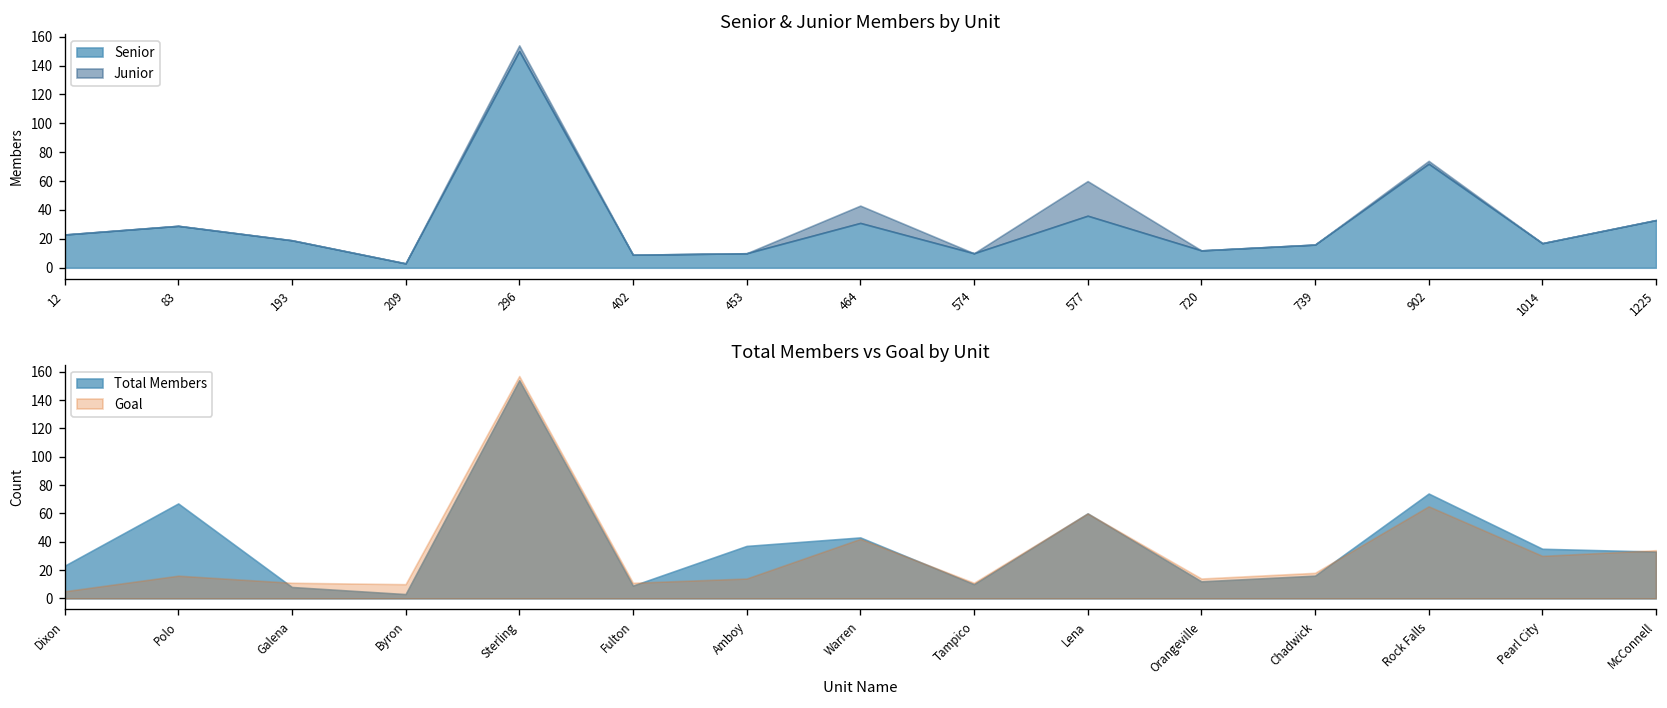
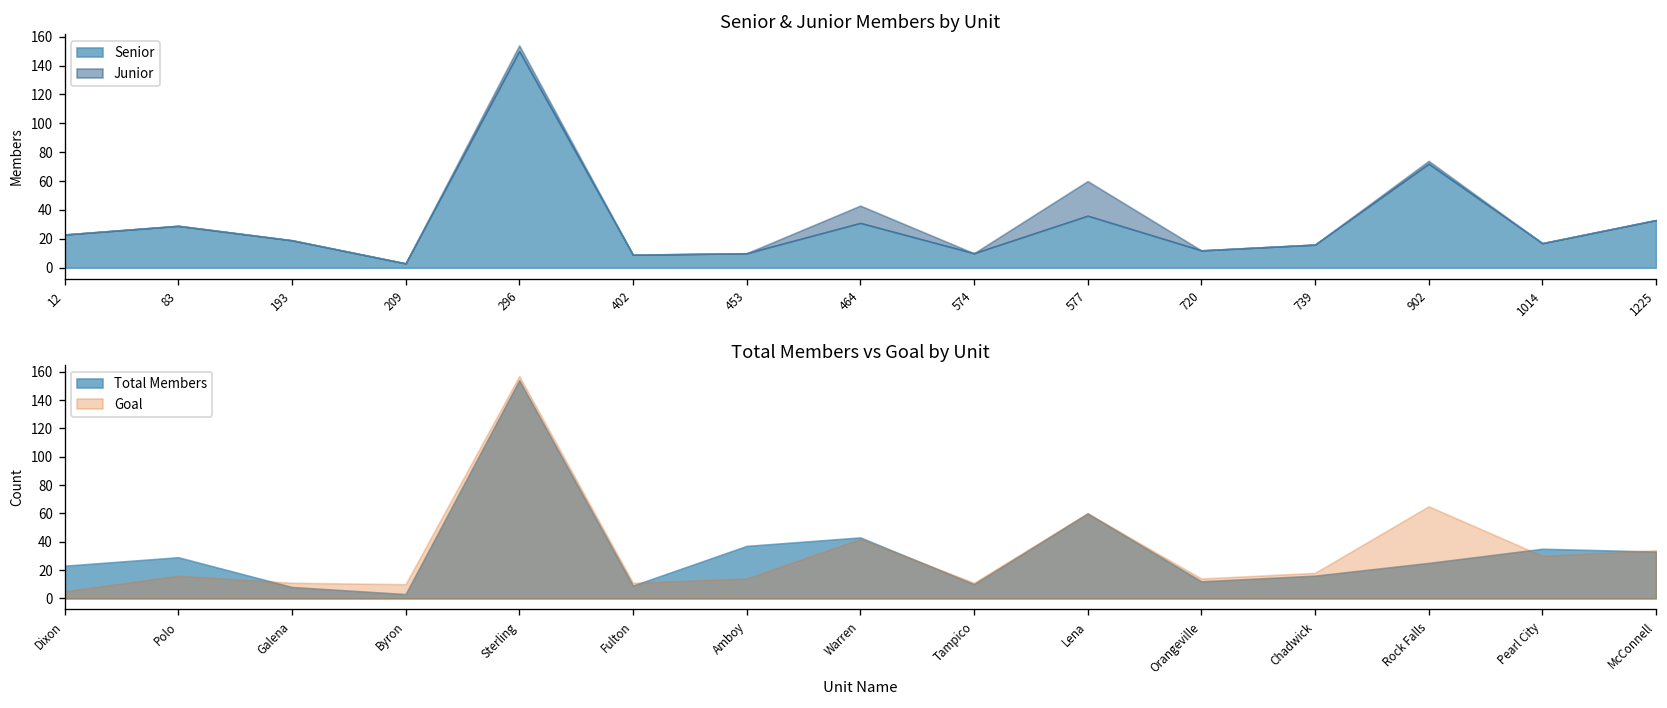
Total Members vs Goal by Unit, Total Members, Polo: 67 -> 29
Total Members vs Goal by Unit, Total Members, Rock Falls: 74 -> 25
